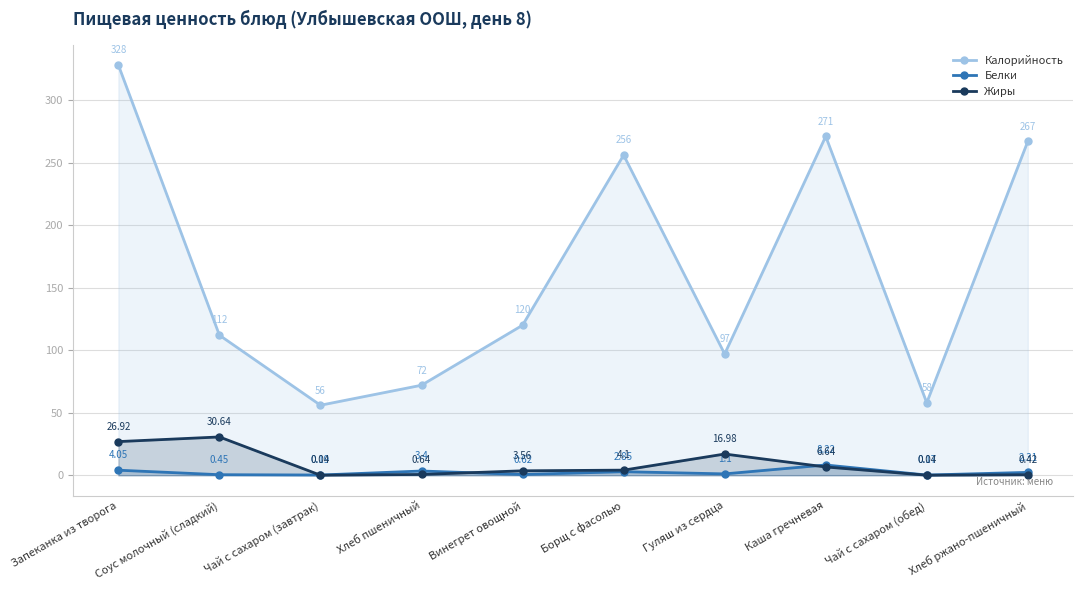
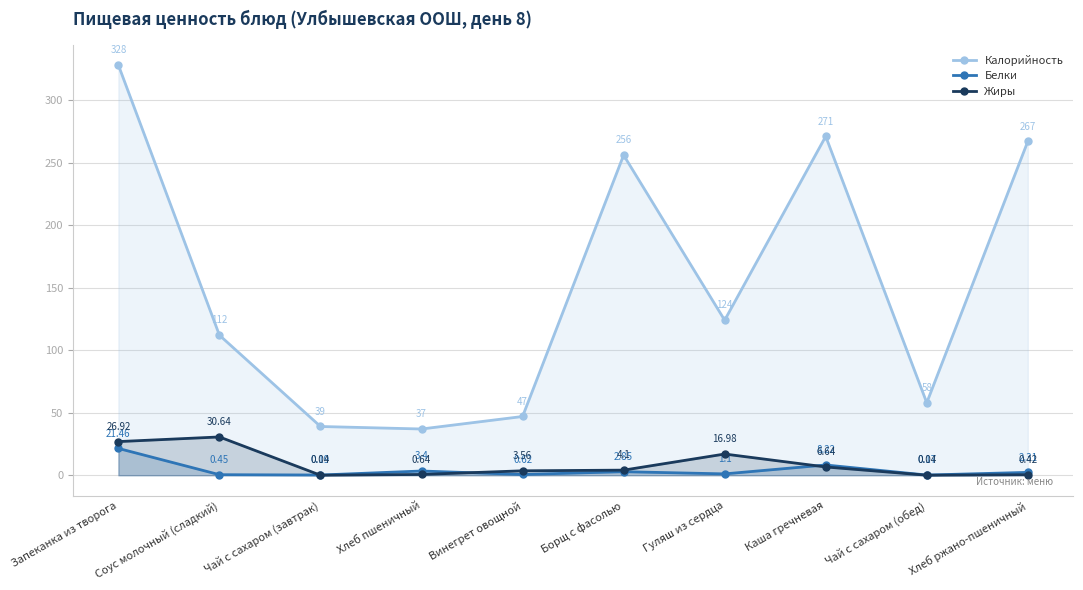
Белки, Запеканка из творога: 4.05 -> 21.46
Калорийность, Чай с сахаром (завтрак): 56 -> 39
Калорийность, Хлеб пшеничный: 72 -> 37
Калорийность, Винегрет овощной: 120 -> 47
Калорийность, Гуляш из сердца: 97 -> 124
